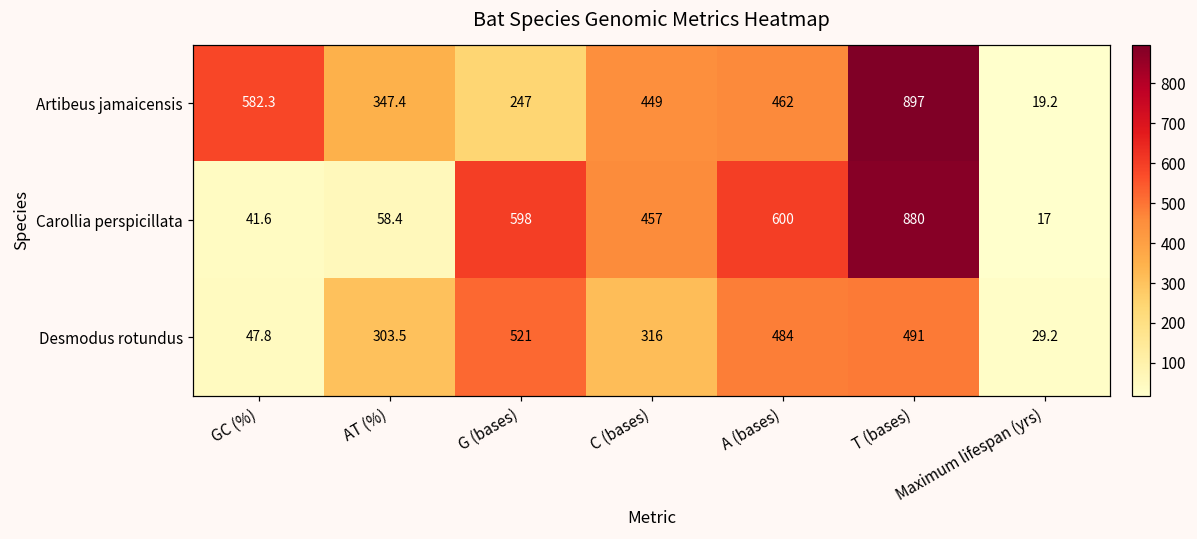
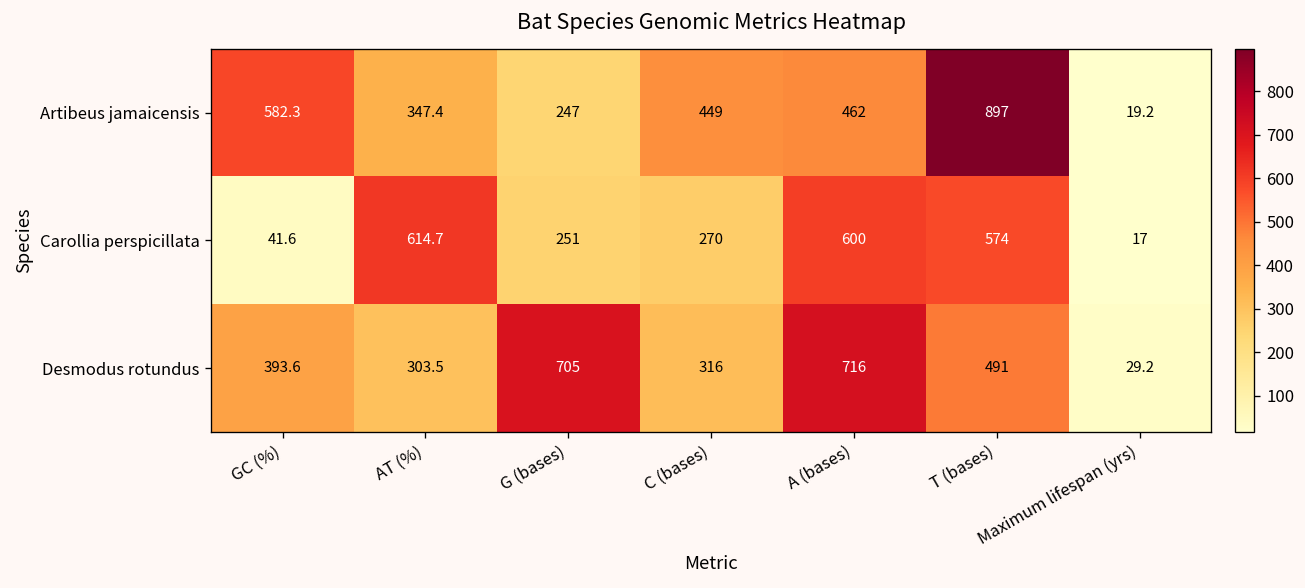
Carollia perspicillata, AT (%): 58.4 -> 614.7
Carollia perspicillata, G (bases): 598 -> 251
Carollia perspicillata, C (bases): 457 -> 270
Carollia perspicillata, T (bases): 880 -> 574
Desmodus rotundus, GC (%): 47.8 -> 393.6
Desmodus rotundus, G (bases): 521 -> 705
Desmodus rotundus, A (bases): 484 -> 716
